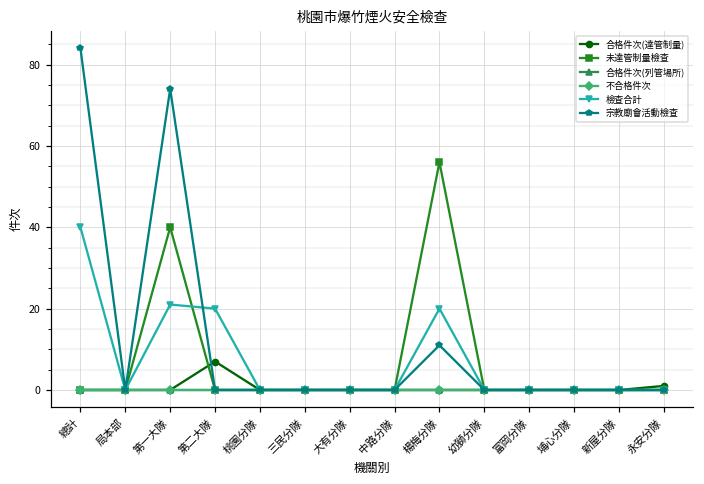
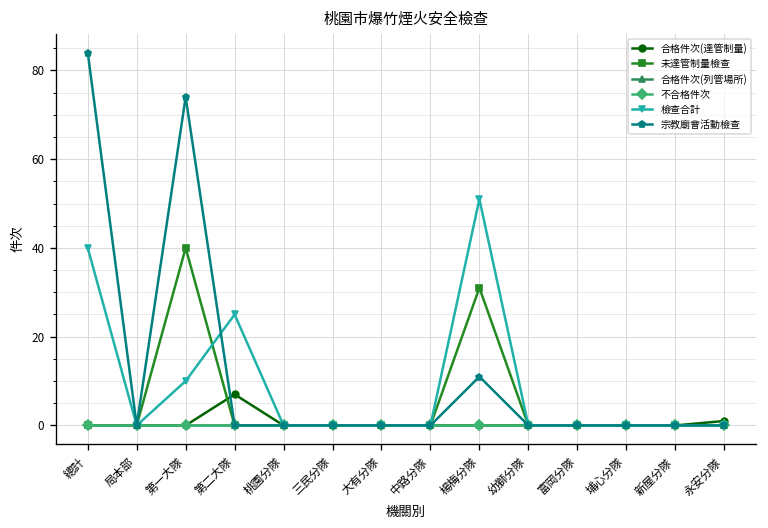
檢查合計, 第一大隊: 21 -> 10
檢查合計, 第二大隊: 20 -> 25
未達管制量檢查, 楊梅分隊: 56 -> 31
檢查合計, 楊梅分隊: 20 -> 51
